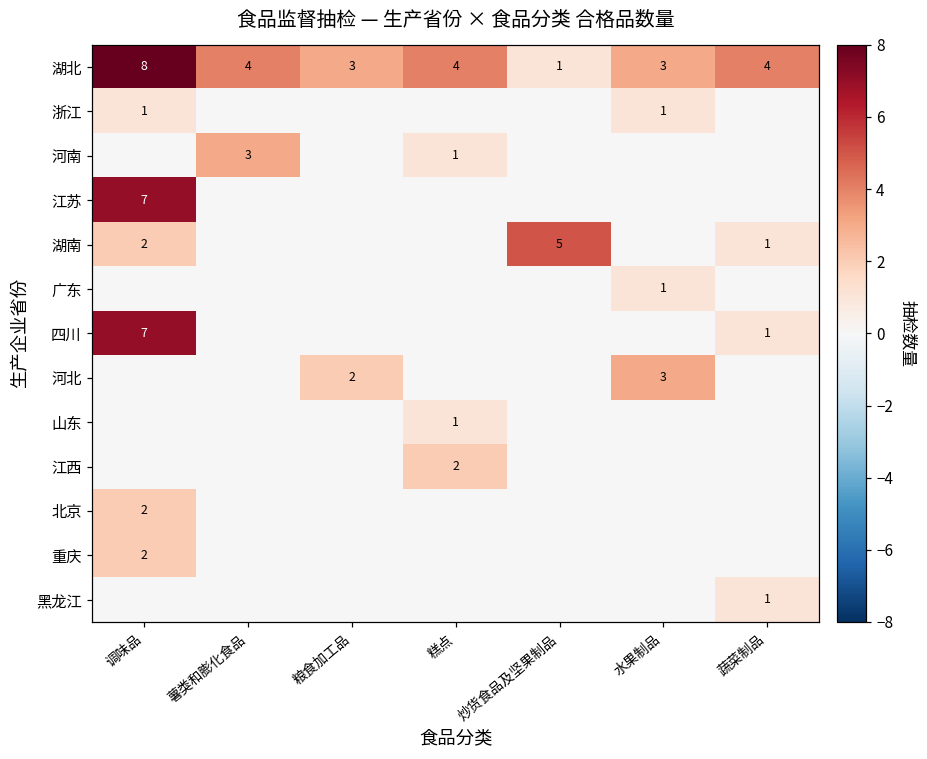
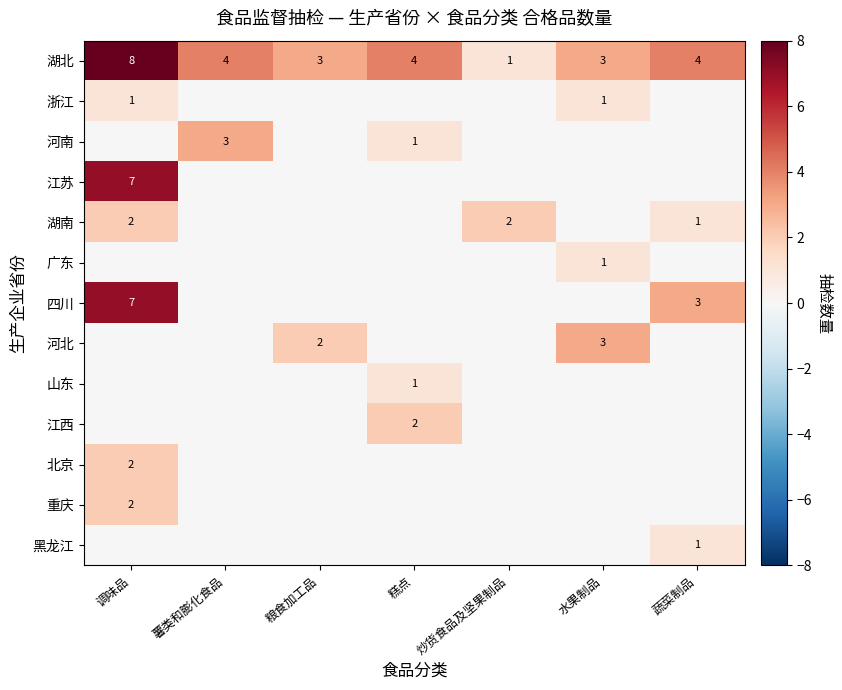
湖南, 炒货食品及坚果制品: 5 -> 2
四川, 蔬菜制品: 1 -> 3
